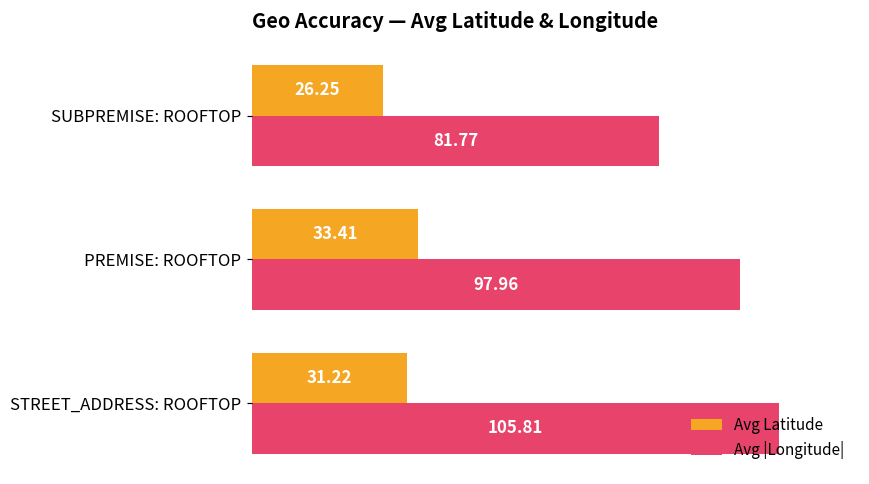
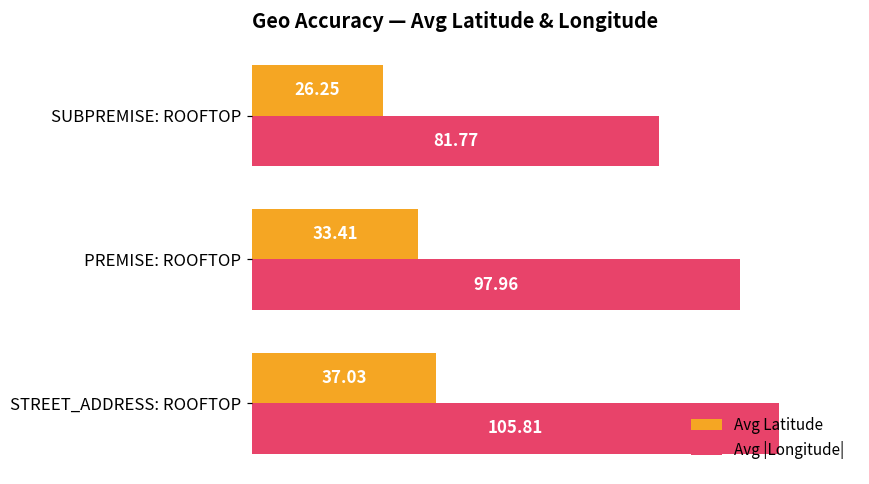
Avg Latitude, STREET_ADDRESS: ROOFTOP: 31.22 -> 37.03
